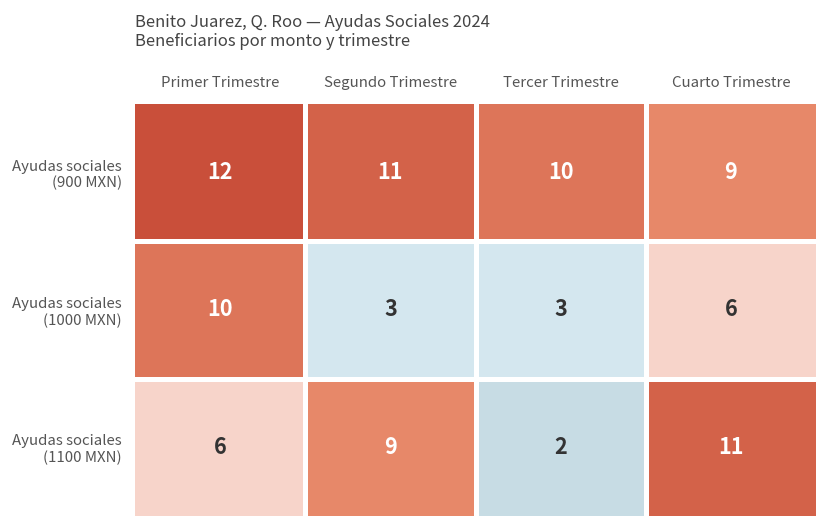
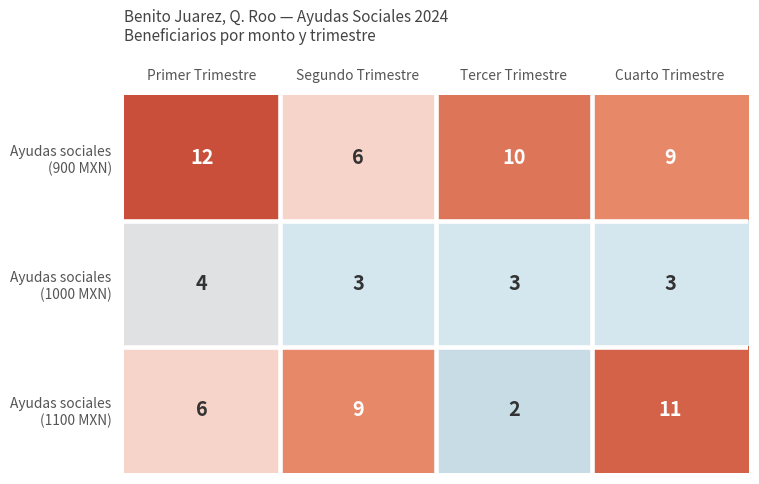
Ayudas sociales (900 MXN), Segundo Trimestre: 11 -> 6
Ayudas sociales (1000 MXN), Primer Trimestre: 10 -> 4
Ayudas sociales (1000 MXN), Cuarto Trimestre: 6 -> 3
